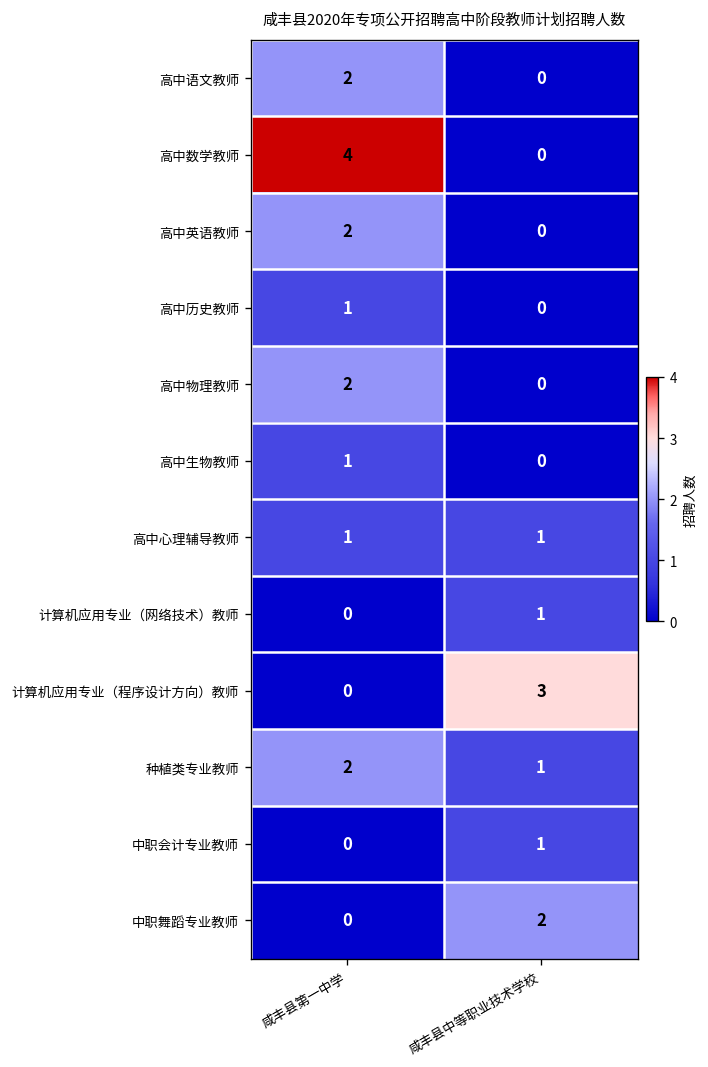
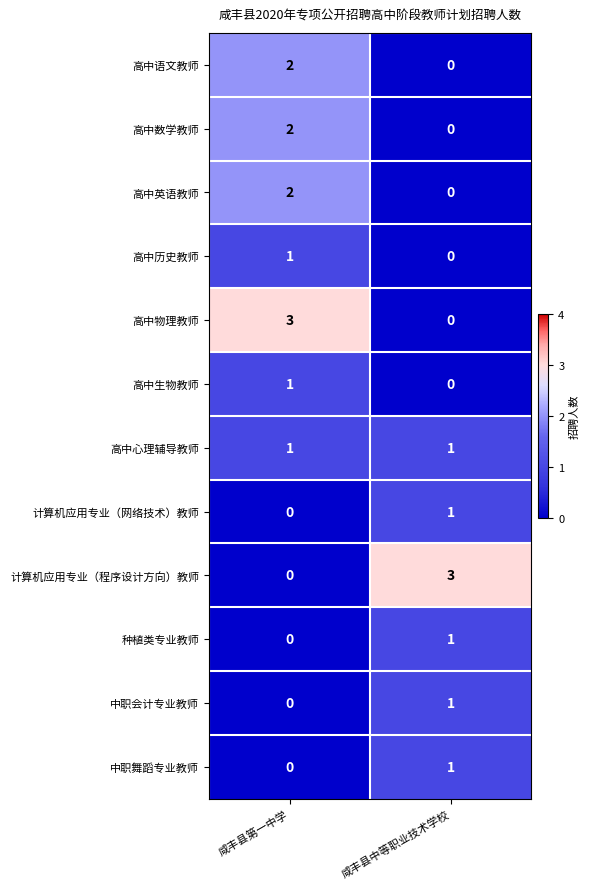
高中数学教师, 咸丰县第一中学: 4 -> 2
高中物理教师, 咸丰县第一中学: 2 -> 3
种植类专业教师, 咸丰县第一中学: 2 -> 0
中职舞蹈专业教师, 咸丰县中等职业技术学校: 2 -> 1
